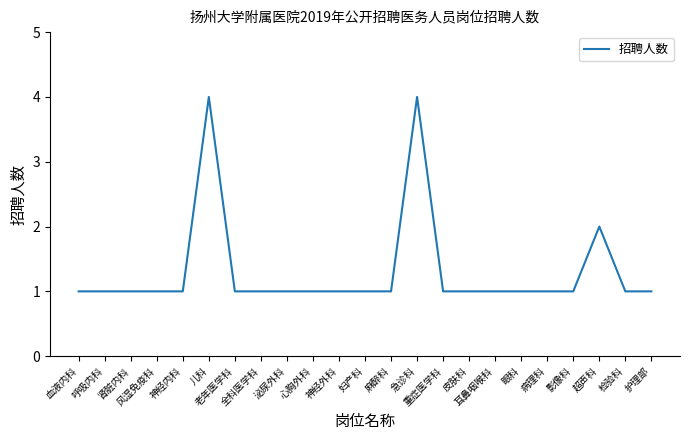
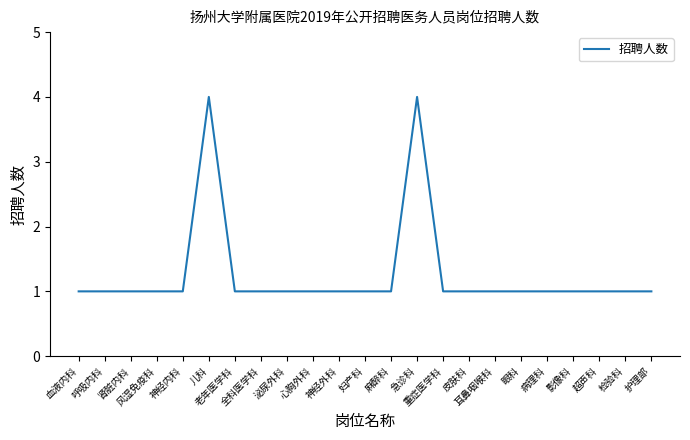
超声科: 2 -> 1
